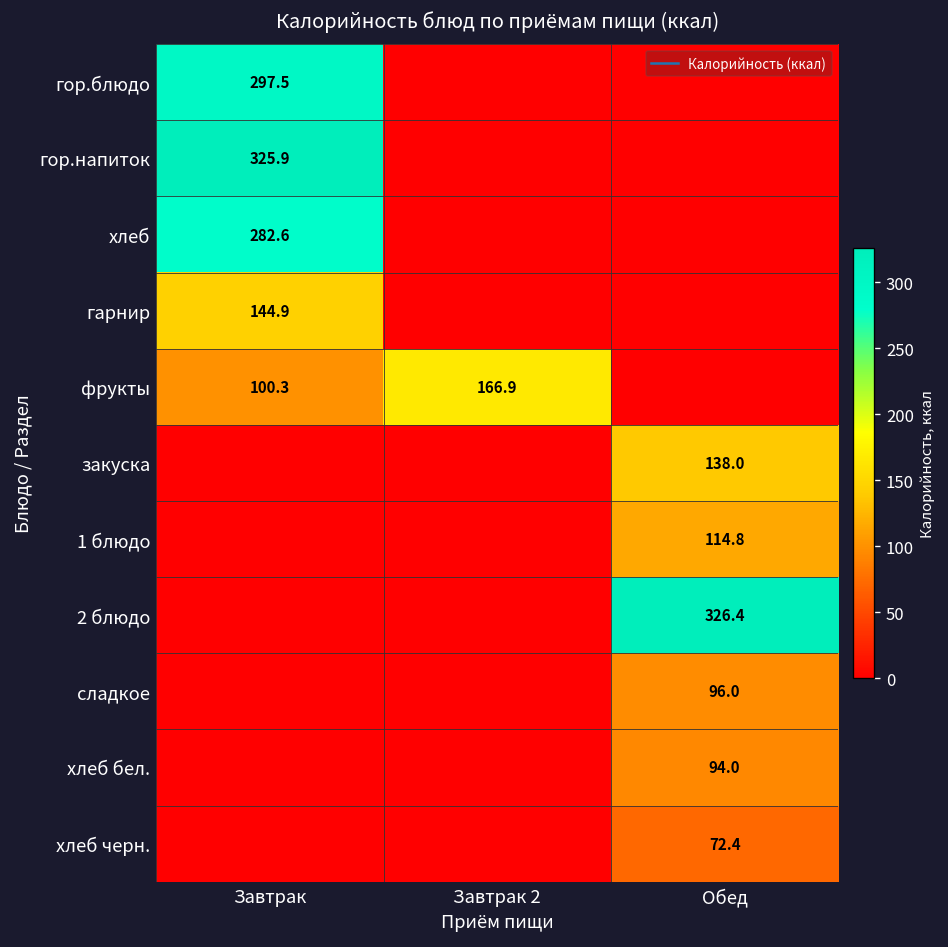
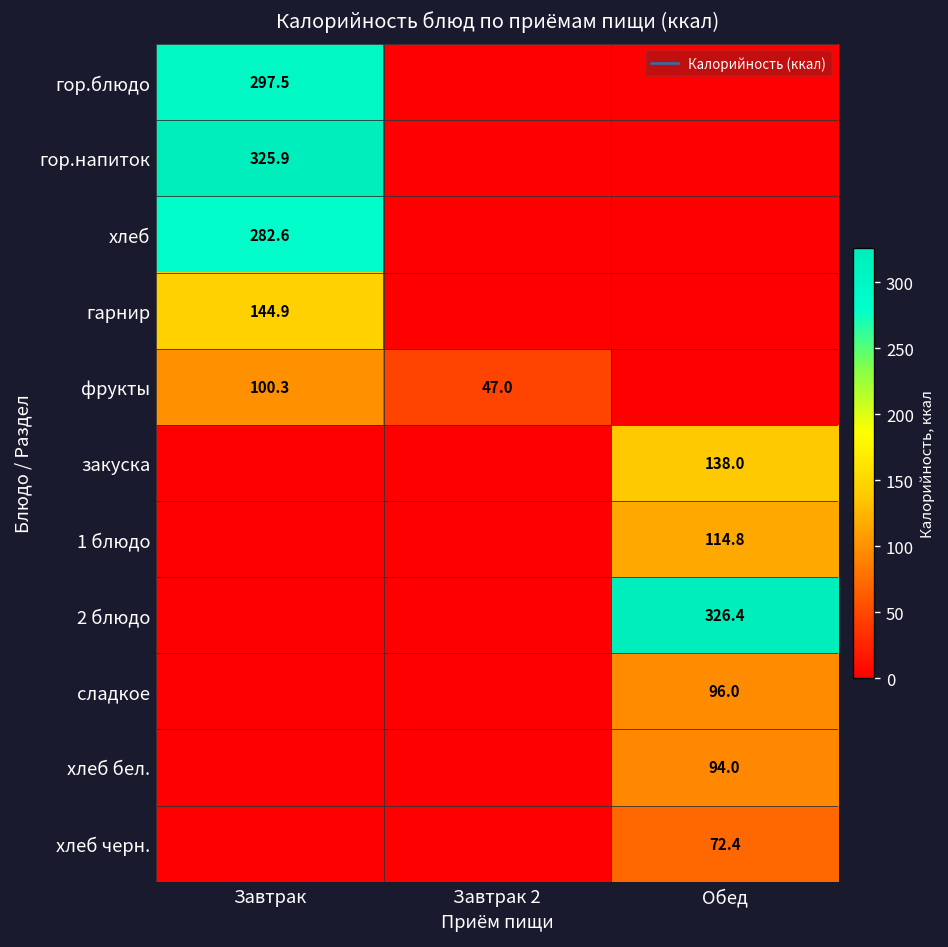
фрукты, Завтрак 2: 166.9 -> 47.0
